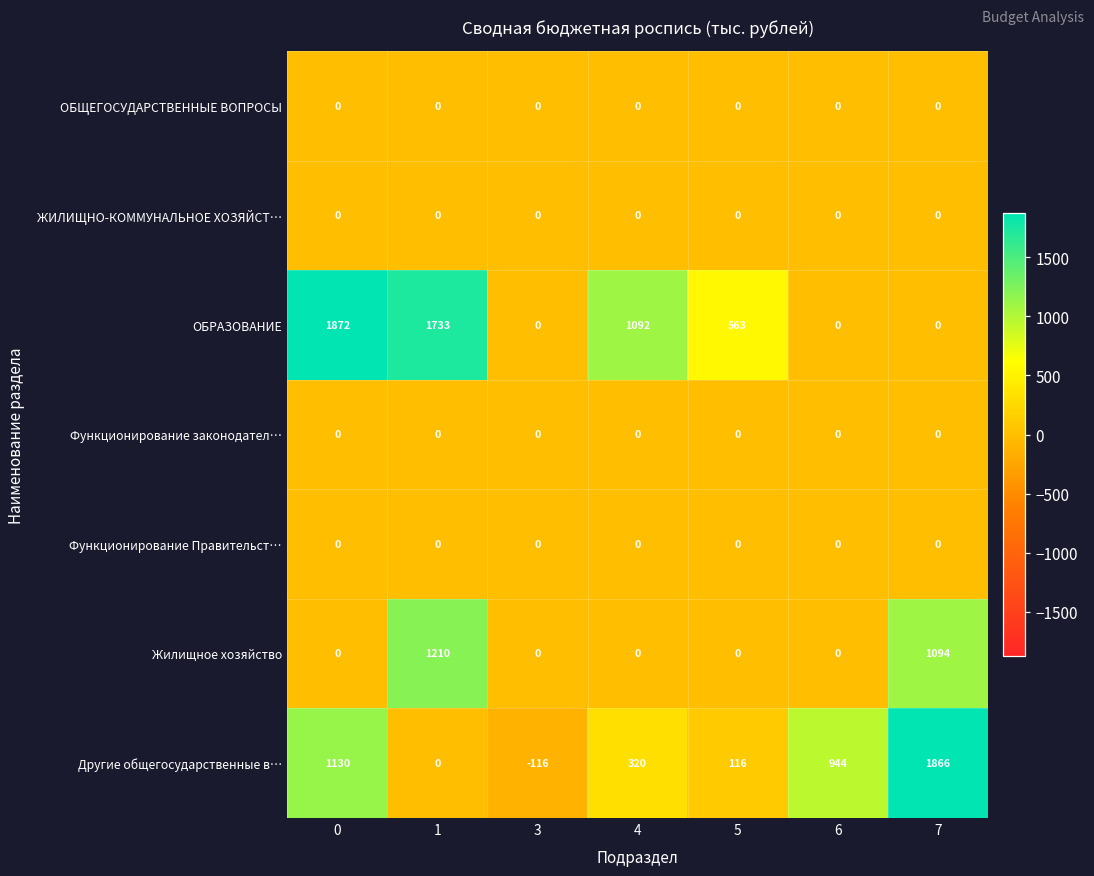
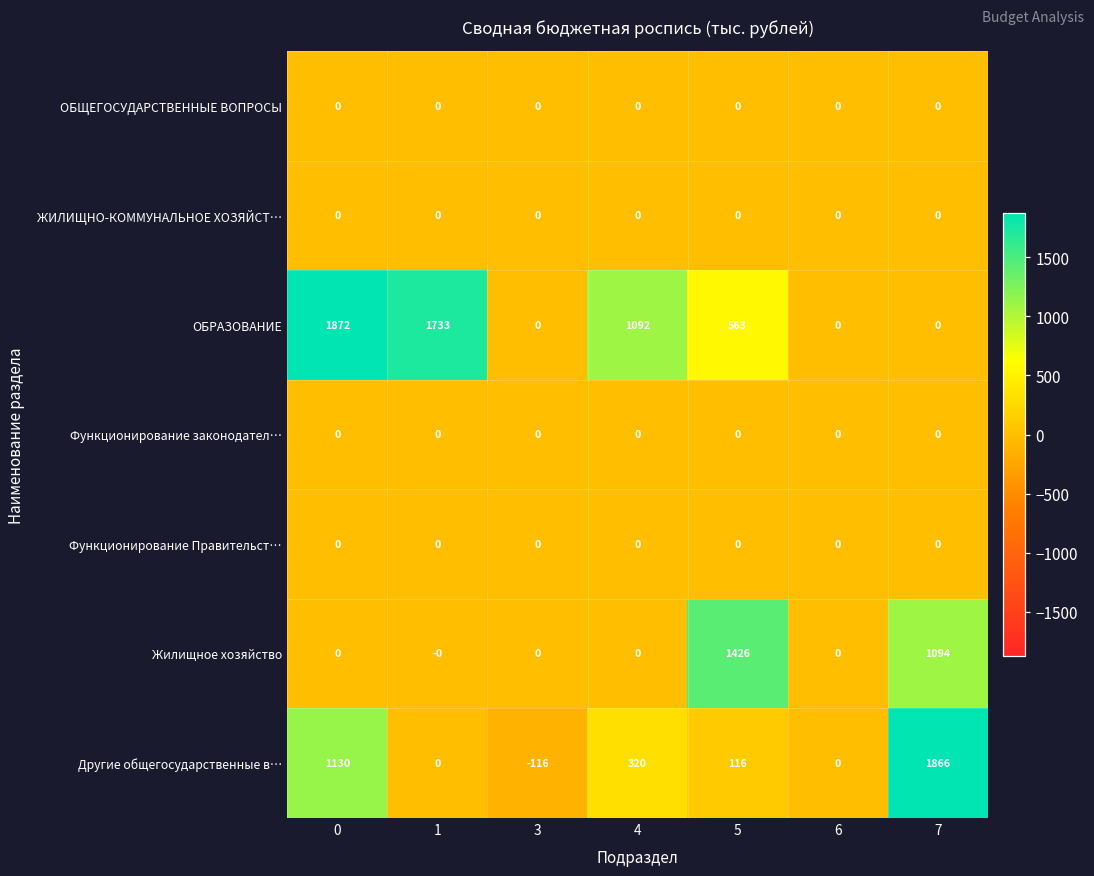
Жилищное хозяйство, 1: 1210 -> -0
Жилищное хозяйство, 5: 0 -> 1426
Другие общегосударственные в…, 6: 944 -> 0
